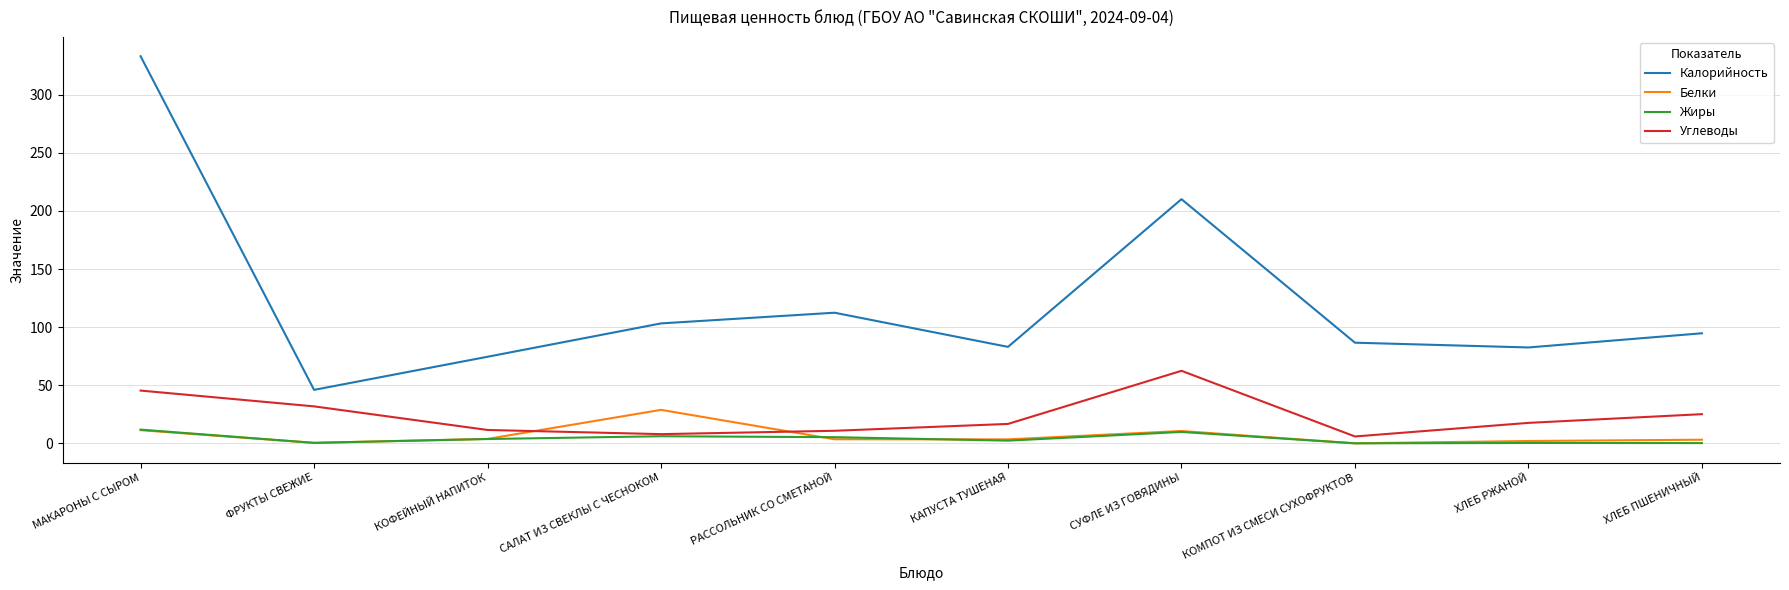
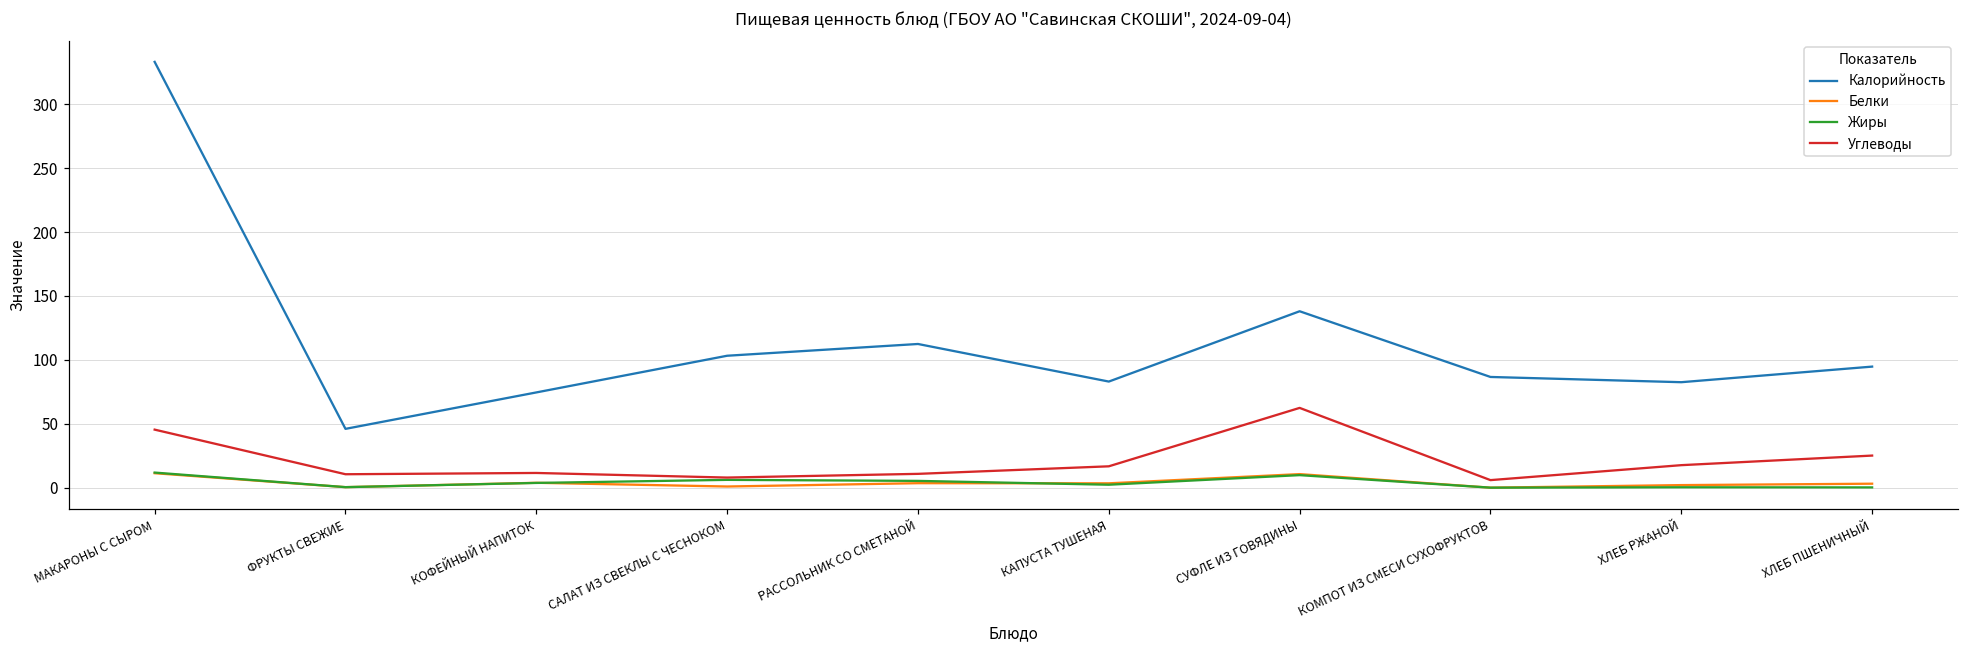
Углеводы, ФРУКТЫ СВЕЖИЕ: 32 -> 11
Белки, САЛАТ ИЗ СВЕКЛЫ С ЧЕСНОКОМ: 29 -> 1
Калорийность, СУФЛЕ ИЗ ГОВЯДИНЫ: 210 -> 138
